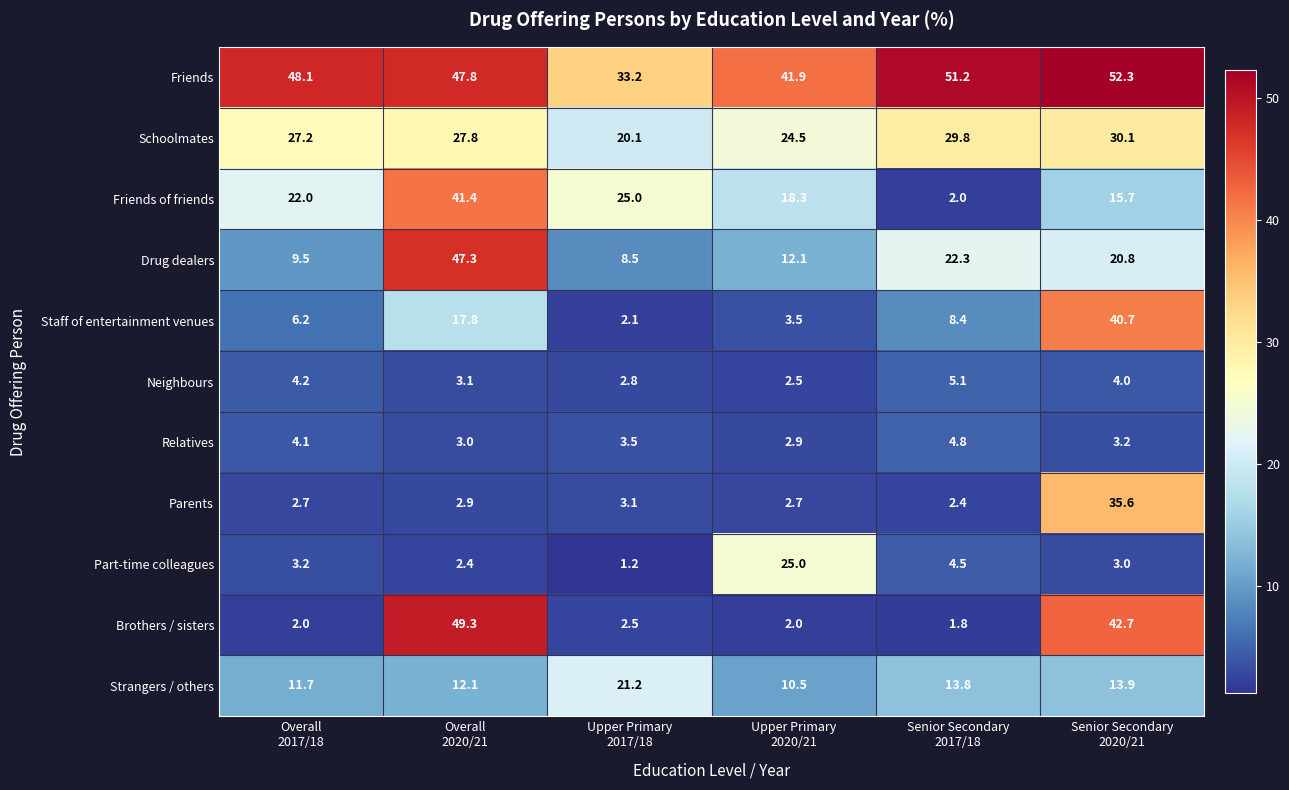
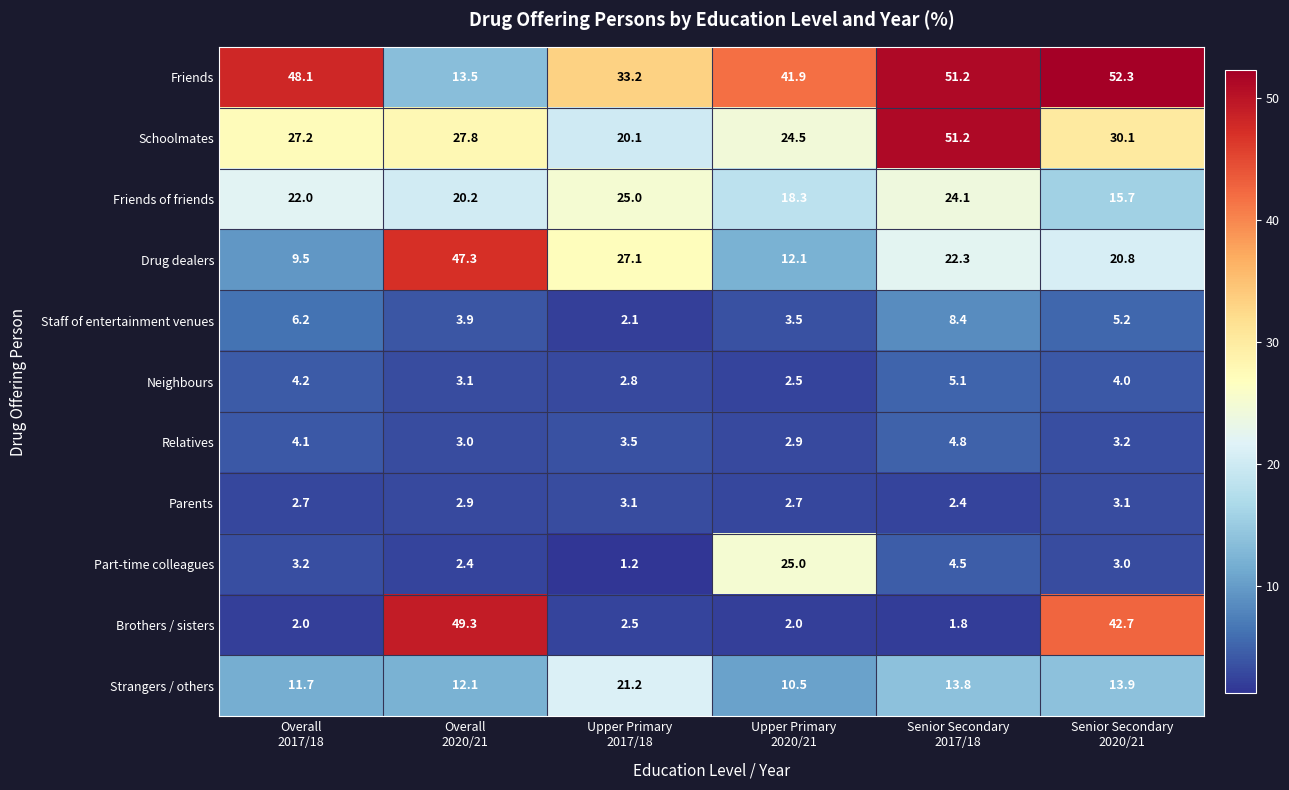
Friends, Overall 2020/21: 47.8 -> 13.5
Schoolmates, Senior Secondary 2017/18: 29.8 -> 51.2
Friends of friends, Overall 2020/21: 41.4 -> 20.2
Friends of friends, Senior Secondary 2017/18: 2.0 -> 24.1
Drug dealers, Upper Primary 2017/18: 8.5 -> 27.1
Staff of entertainment venues, Overall 2020/21: 17.8 -> 3.9
Staff of entertainment venues, Senior Secondary 2020/21: 40.7 -> 5.2
Parents, Senior Secondary 2020/21: 35.6 -> 3.1
